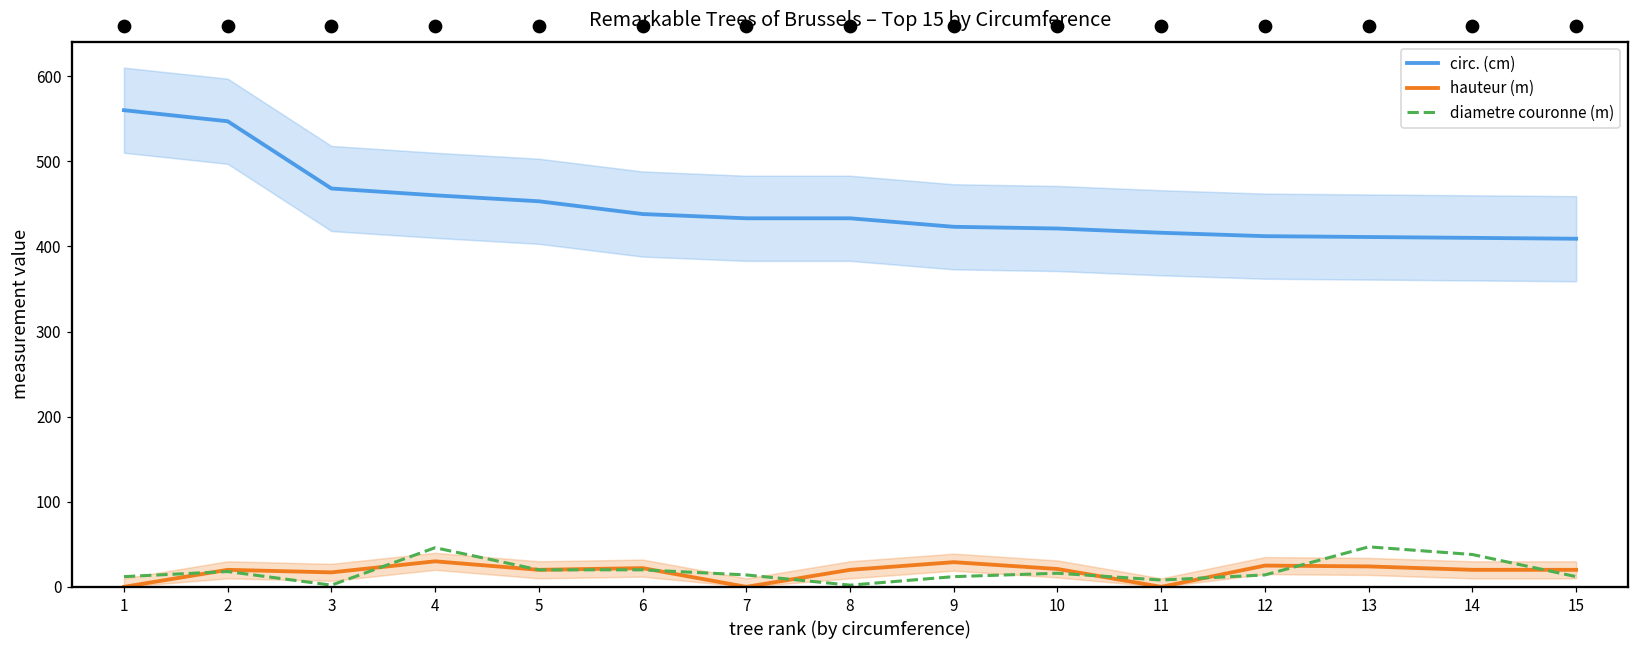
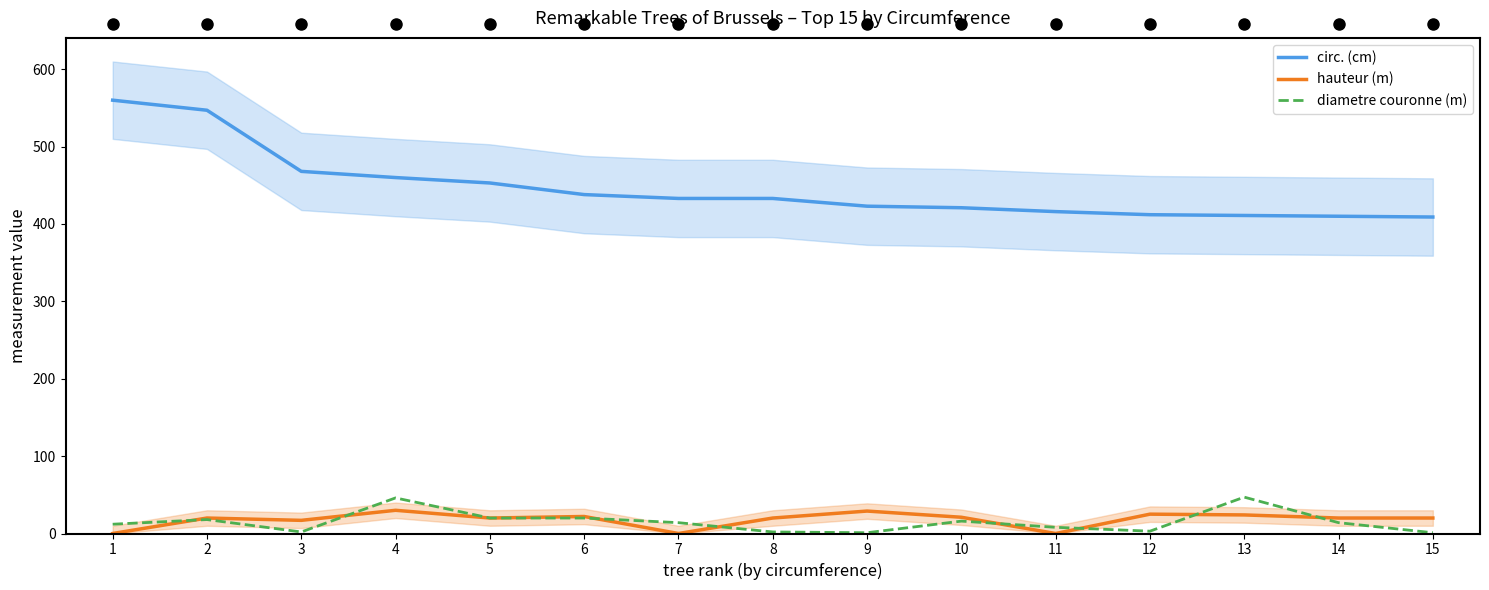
diametre couronne (m), 9: 10 -> 0
diametre couronne (m), 12: 10 -> 0
diametre couronne (m), 14: 40 -> 10
diametre couronne (m), 15: 10 -> 0
